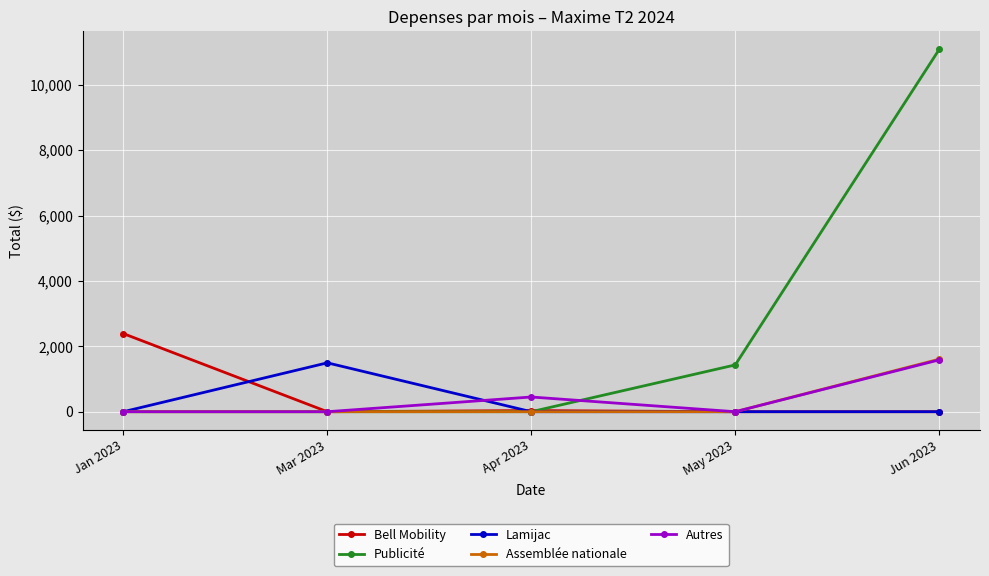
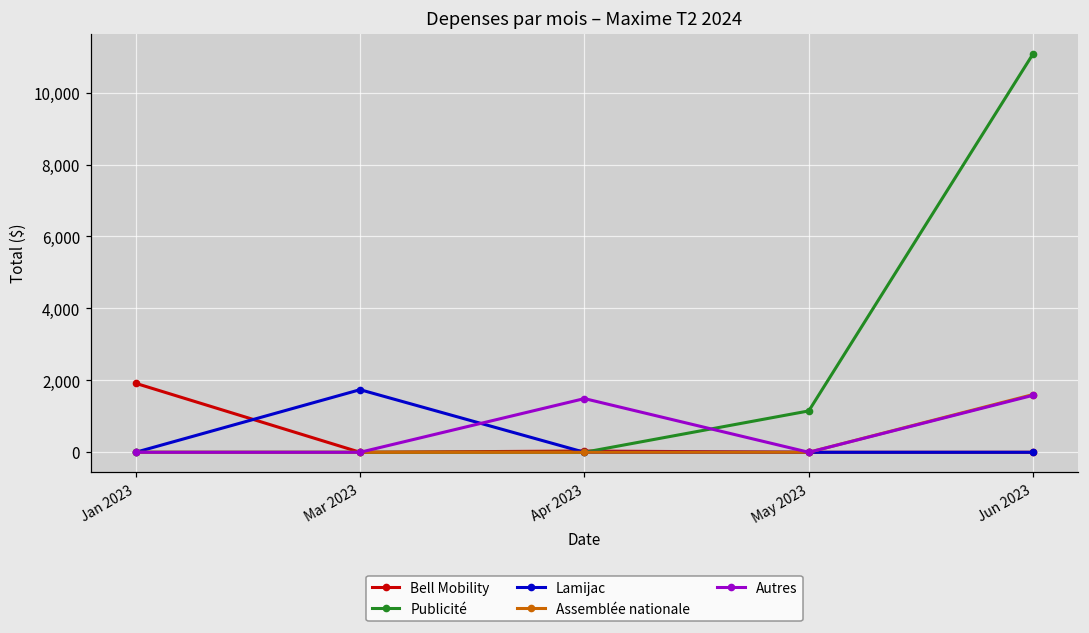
Bell Mobility, Jan 2023: 2,400 -> 1,900
Lamijac, Mar 2023: 1,500 -> 1,700
Autres, Apr 2023: 400 -> 1,500
Publicité, May 2023: 1,400 -> 1,200
